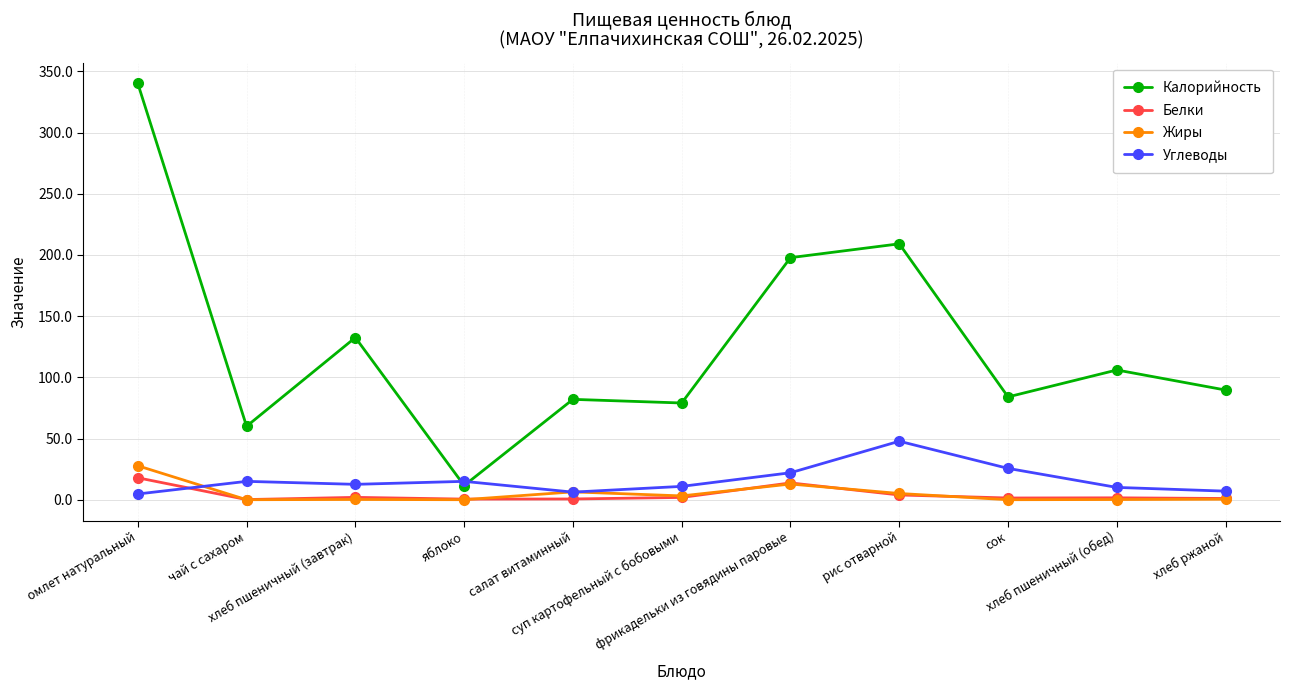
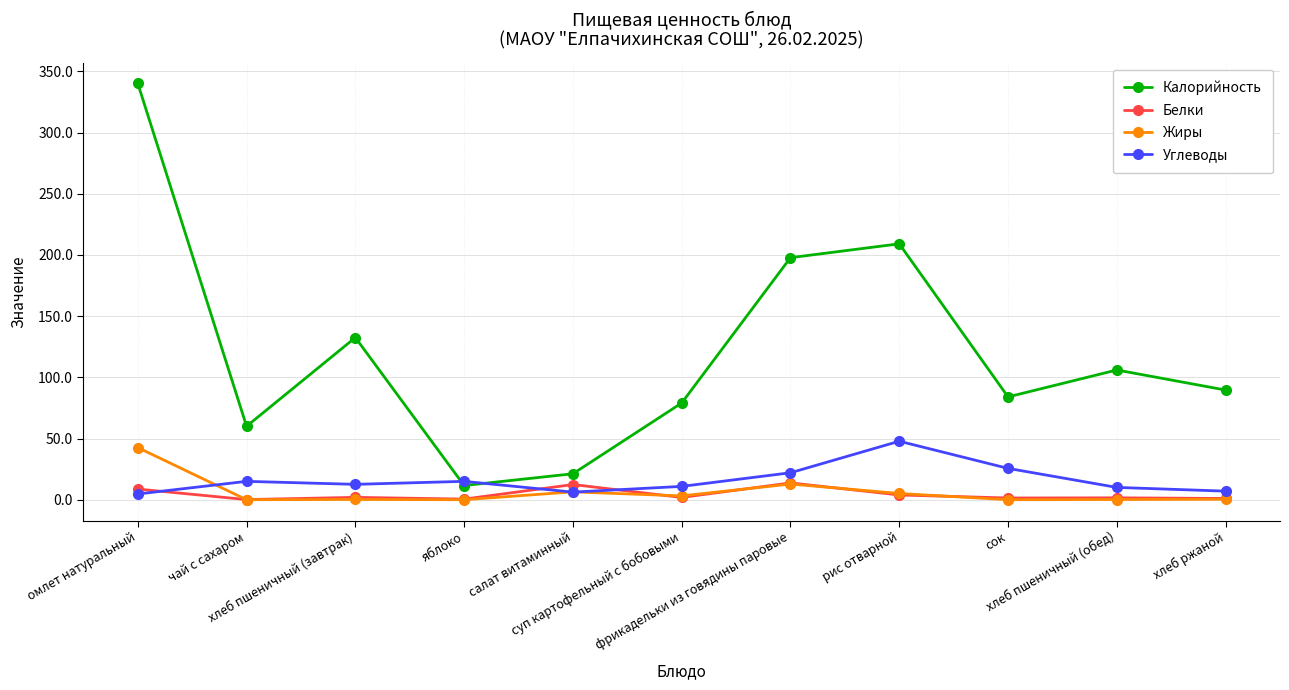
Белки, омлет натуральный: 18 -> 9
Жиры, омлет натуральный: 28 -> 43
Калорийность, салат витаминный: 82 -> 21
Белки, салат витаминный: 1 -> 12
